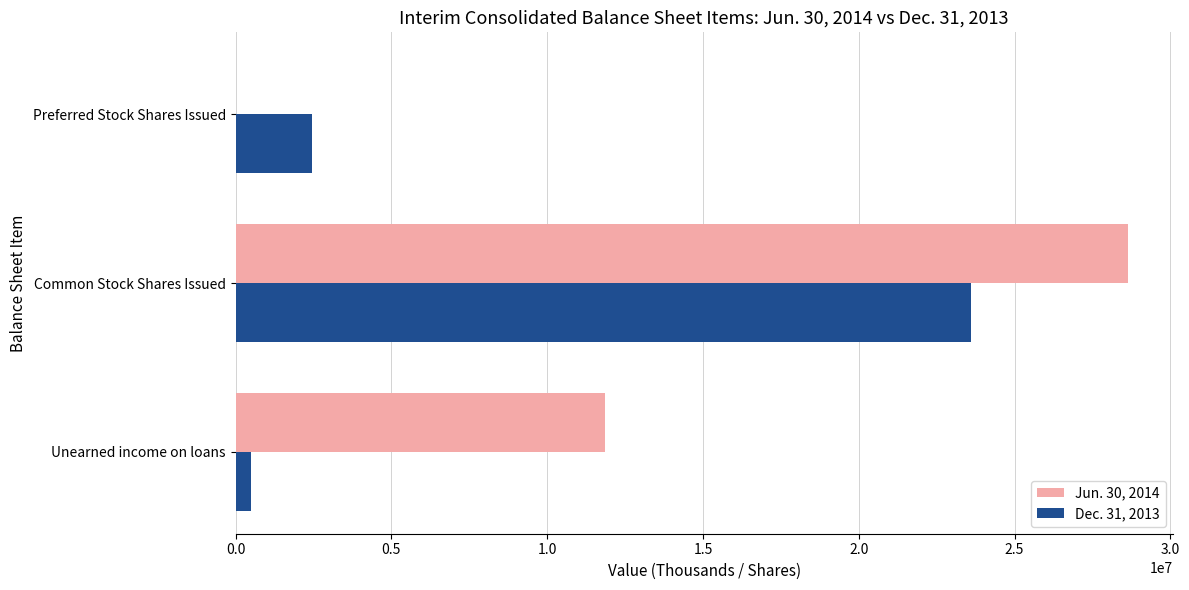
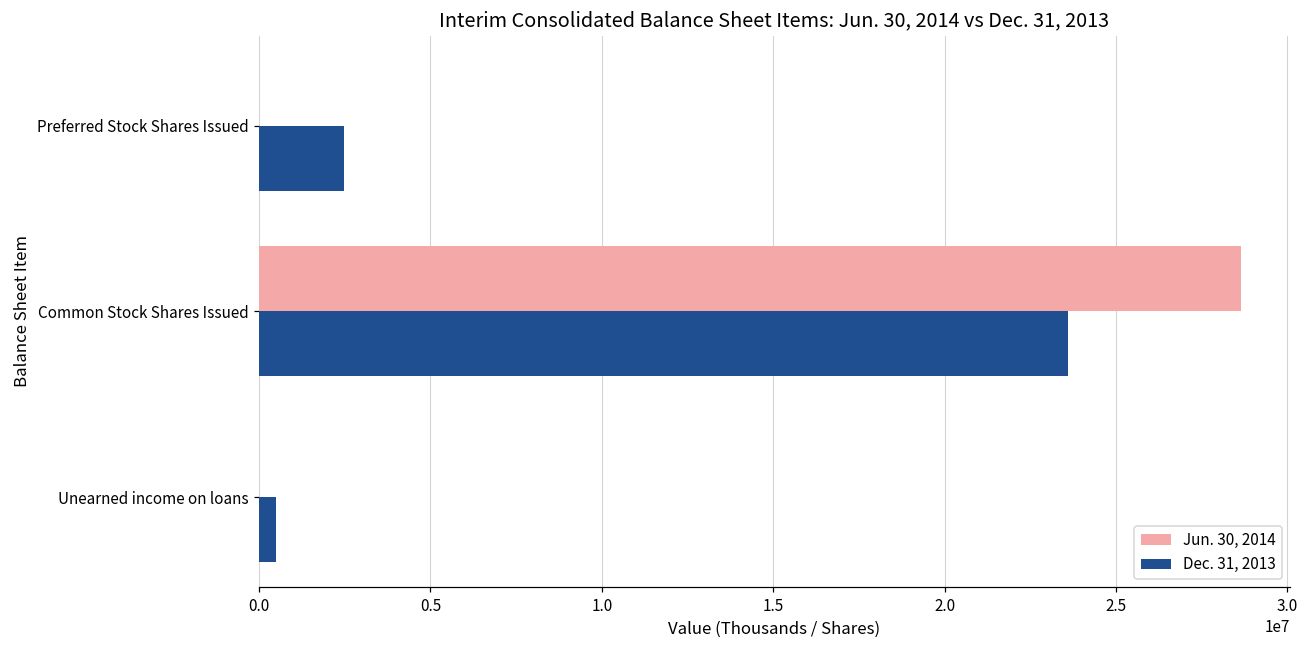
Jun. 30, 2014, Unearned income on loans: 11900000 -> 0
